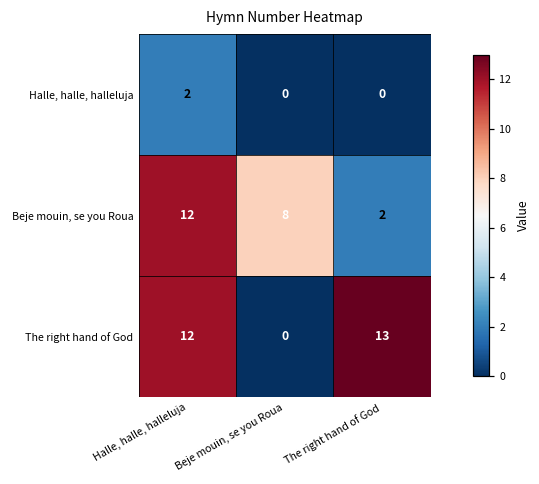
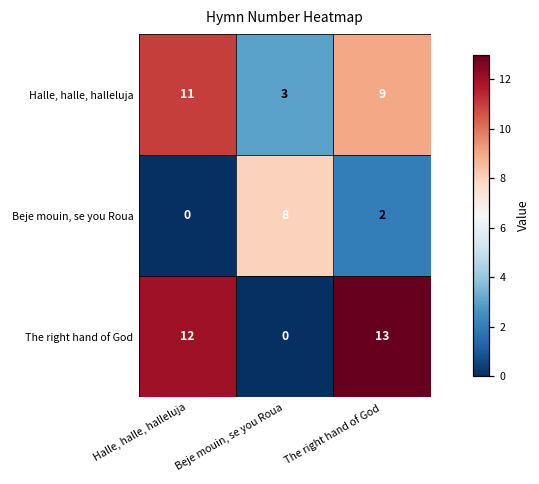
Halle, halle, halleluja, Halle, halle, halleluja: 2 -> 11
Halle, halle, halleluja, Beje mouin, se you Roua: 0 -> 3
Halle, halle, halleluja, The right hand of God: 0 -> 9
Beje mouin, se you Roua, Halle, halle, halleluja: 12 -> 0
